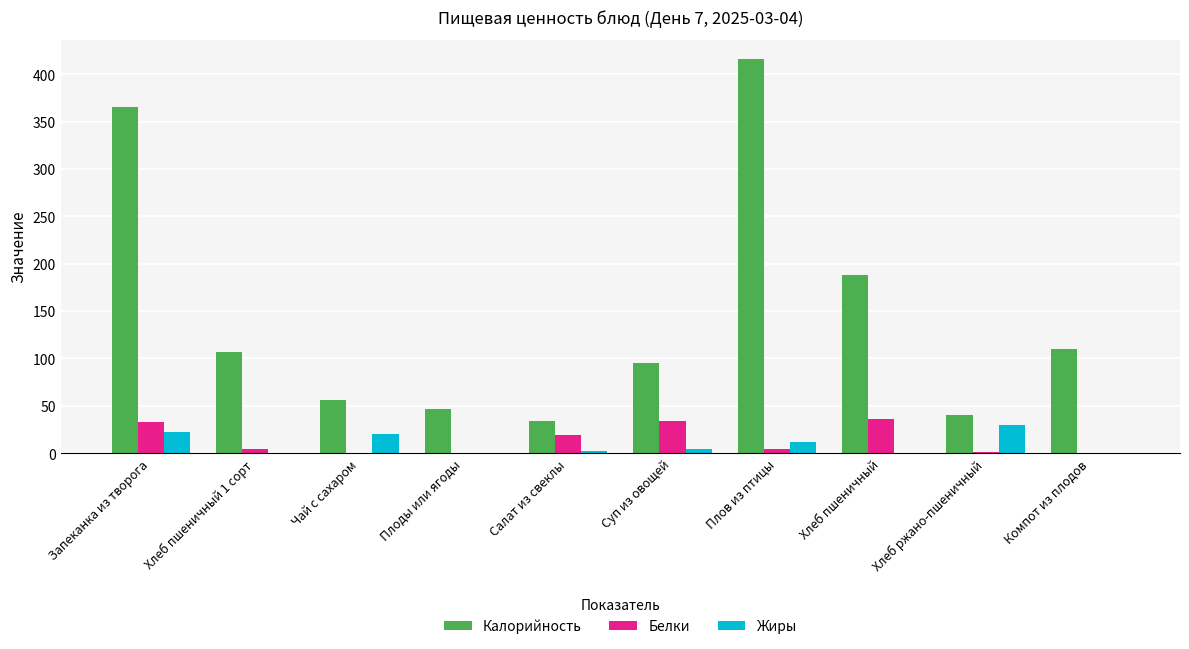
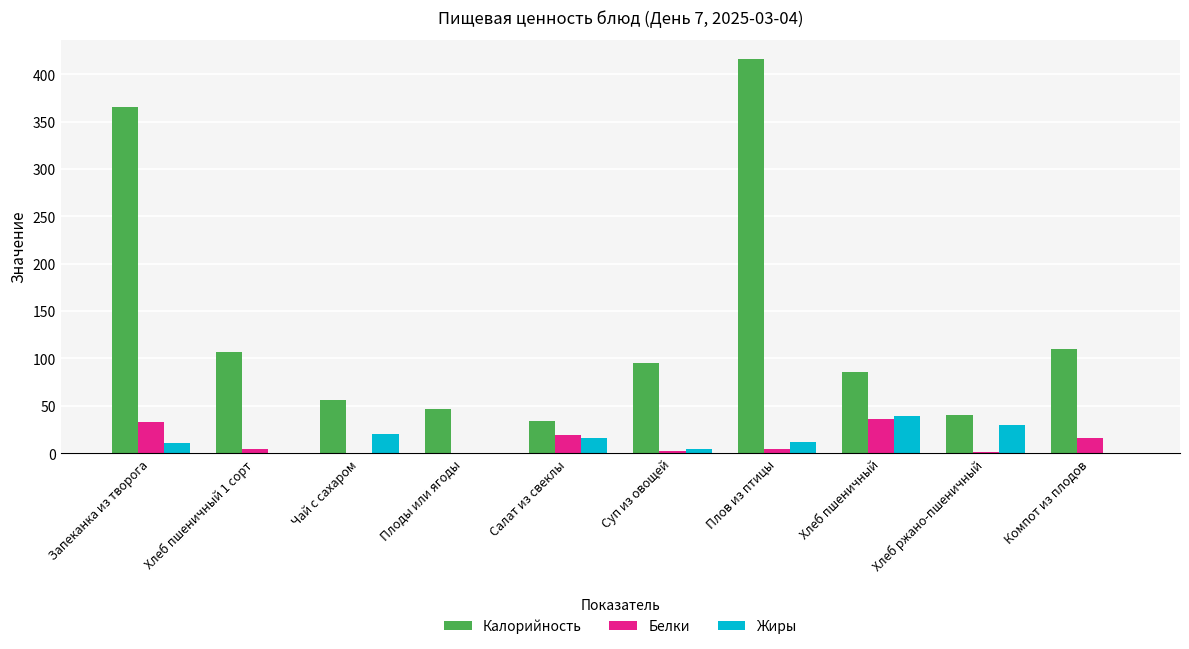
Жиры, Запеканка из творога: 20 -> 10
Жиры, Салат из свеклы: 0 -> 20
Белки, Суп из овощей: 30 -> 0
Калорийность, Хлеб пшеничный: 190 -> 90
Жиры, Хлеб пшеничный: 0 -> 40
Белки, Компот из плодов: 0 -> 20
